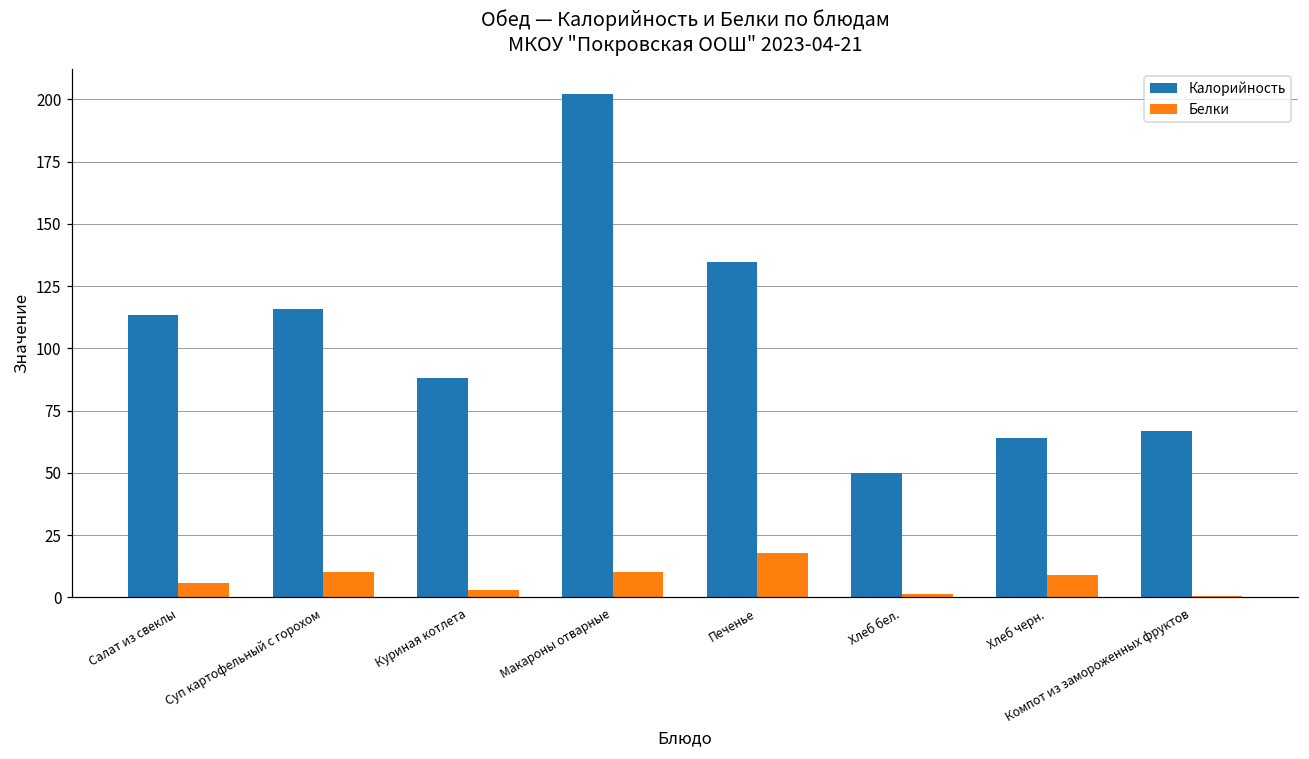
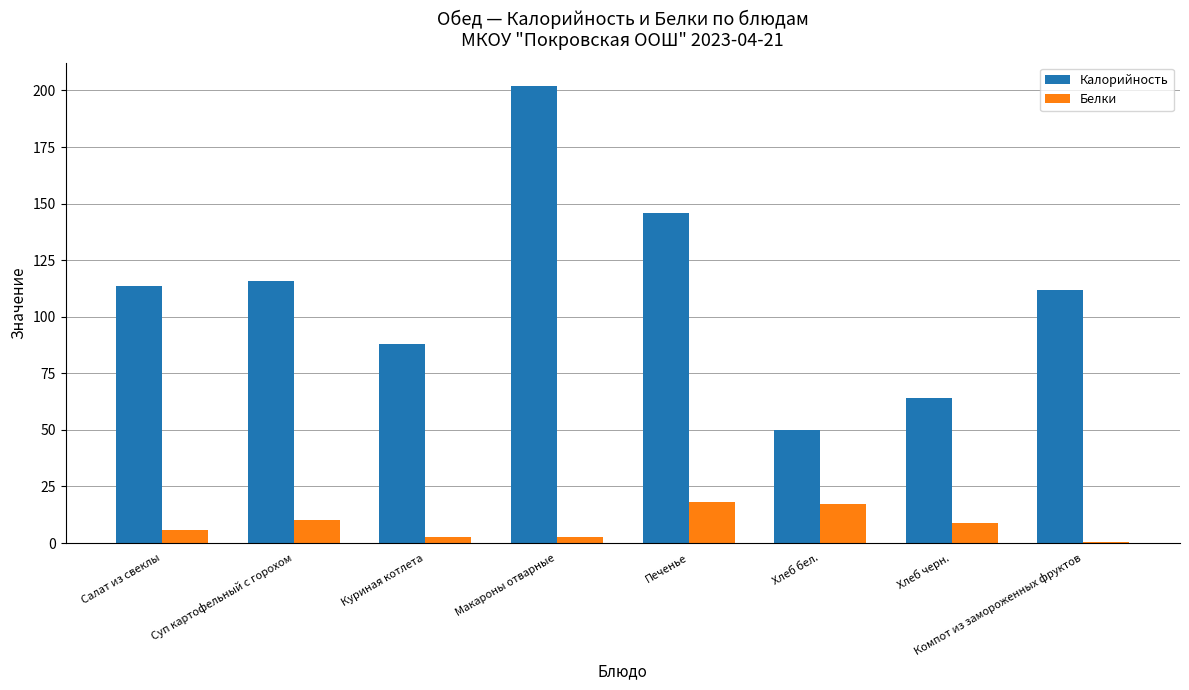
Белки, Макароны отварные: 10 -> 3
Калорийность, Печенье: 135 -> 146
Белки, Хлеб бел.: 2 -> 17
Калорийность, Компот из замороженных фруктов: 67 -> 112
